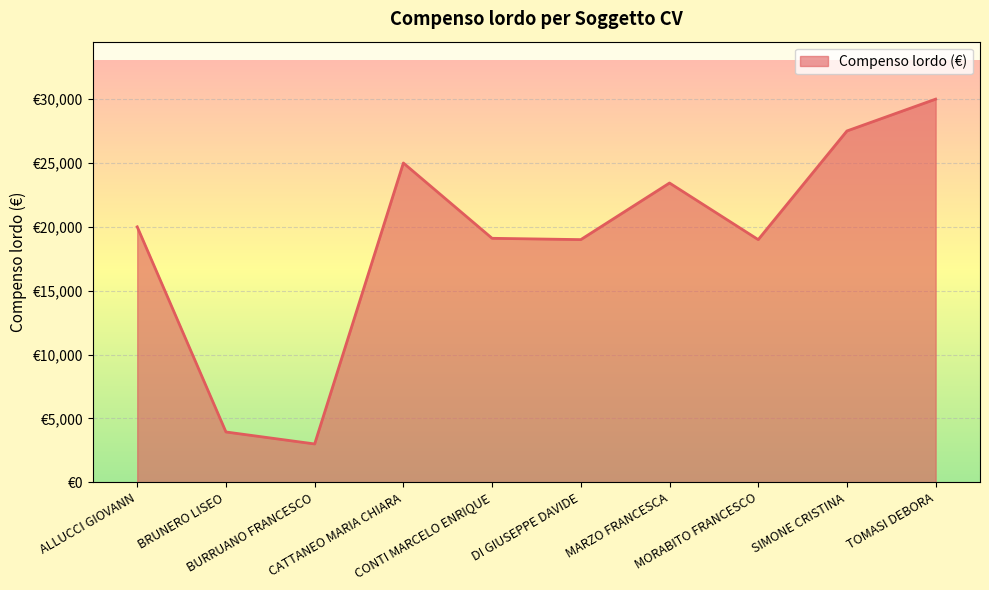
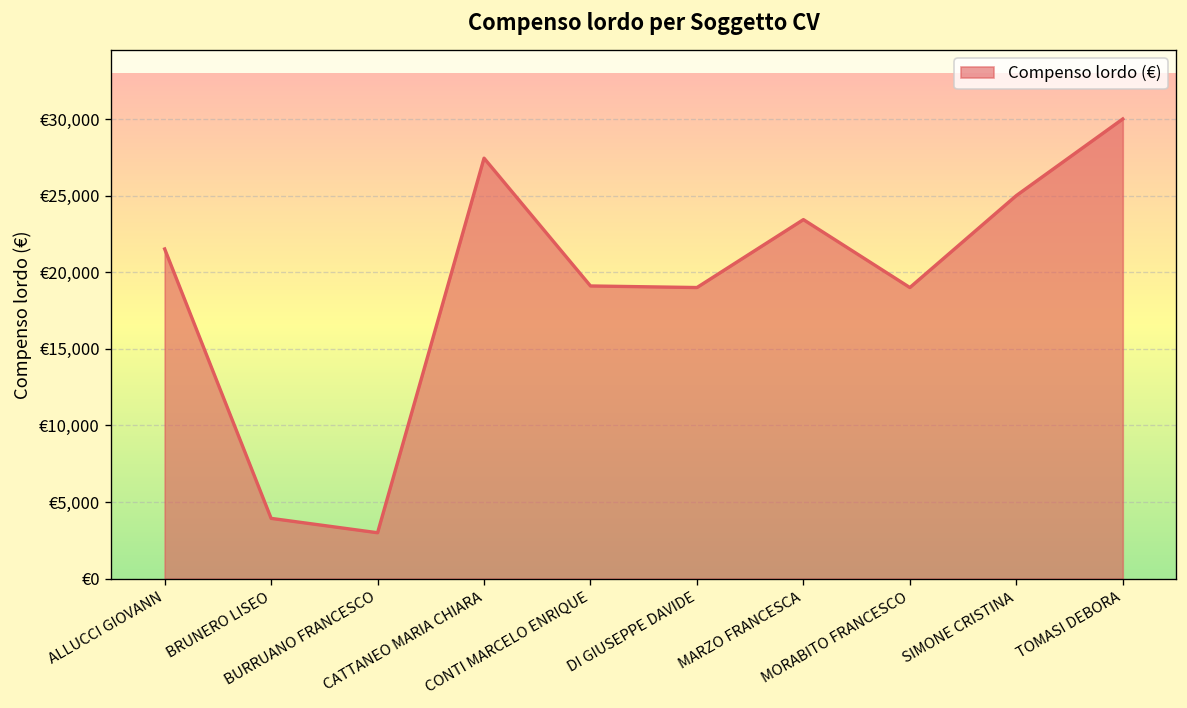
ALLUCCI GIOVANN: €20,000 -> €21,500
CATTANEO MARIA CHIARA: €25,000 -> €27,400
SIMONE CRISTINA: €27,500 -> €25,000
